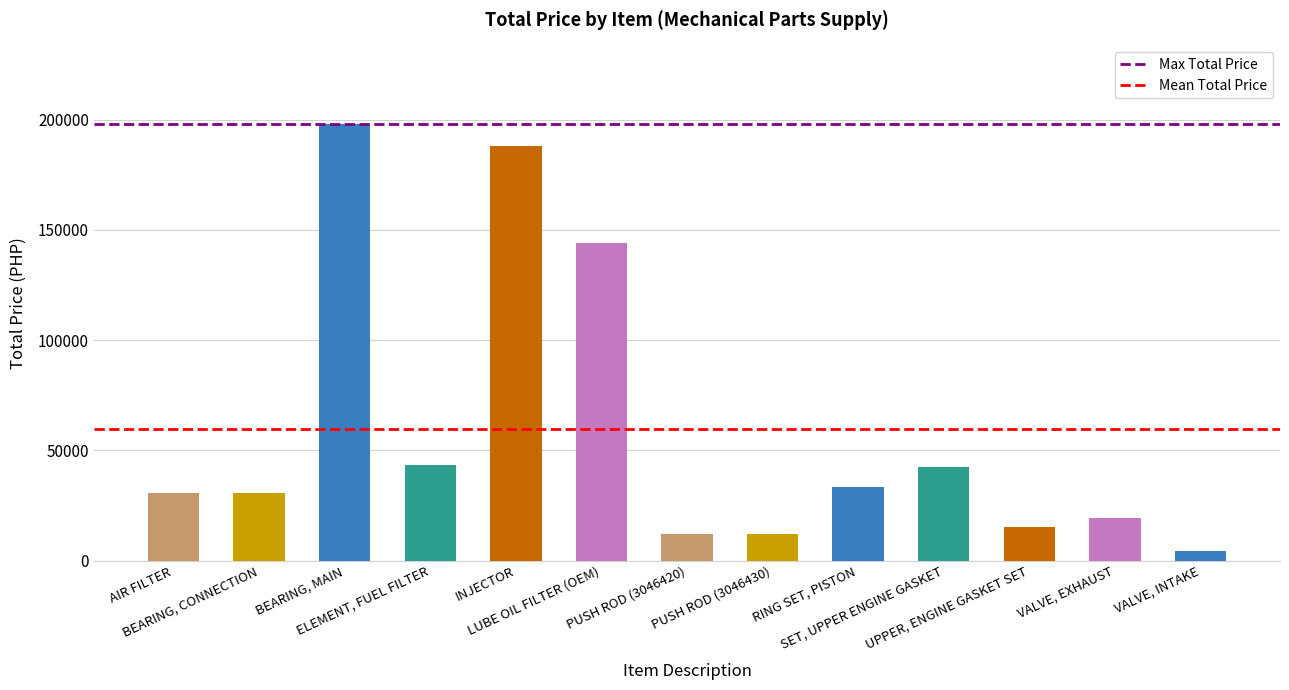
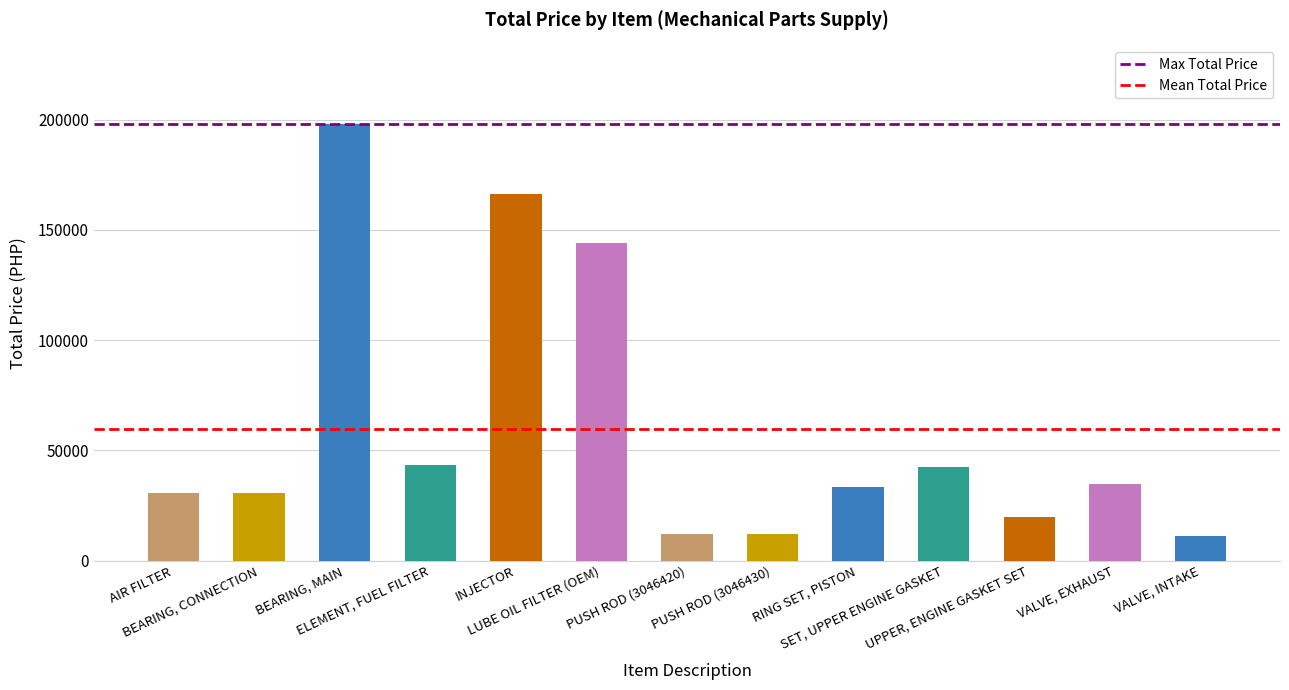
INJECTOR: 188000 -> 166000
UPPER, ENGINE GASKET SET: 15000 -> 20000
VALVE, EXHAUST: 19000 -> 35000
VALVE, INTAKE: 4000 -> 11000
